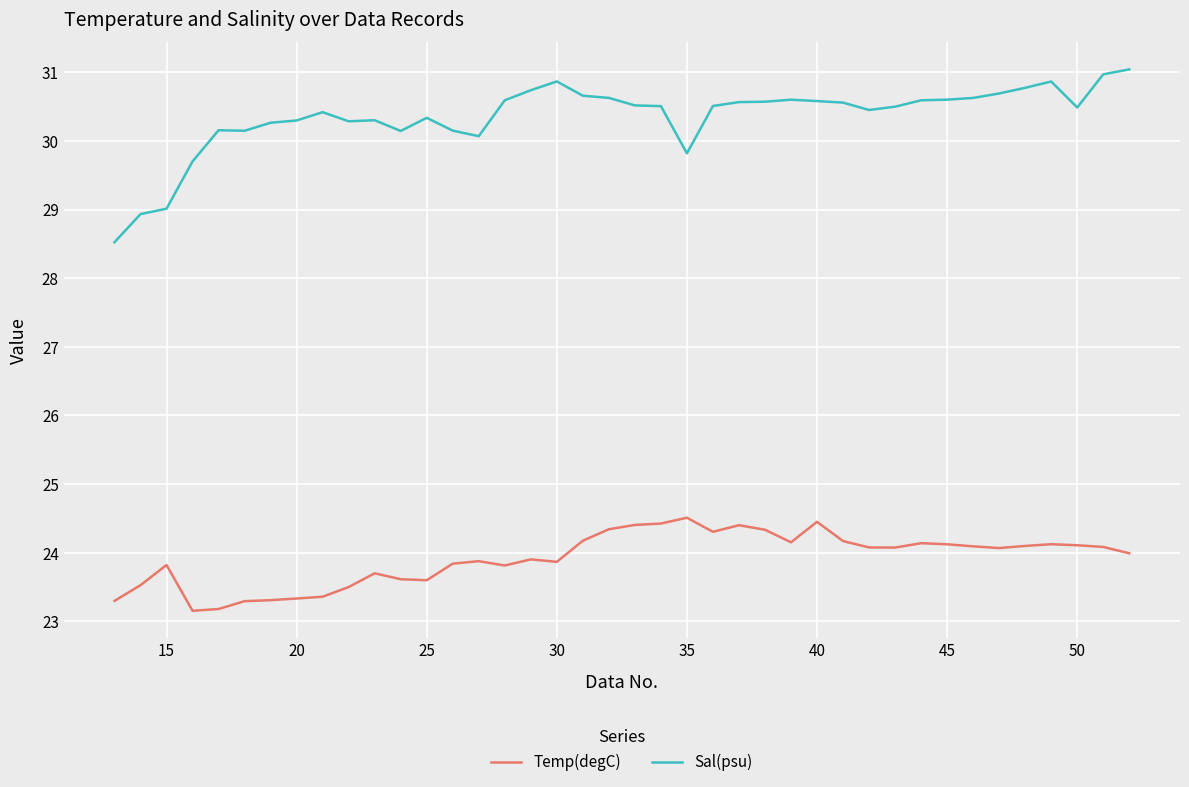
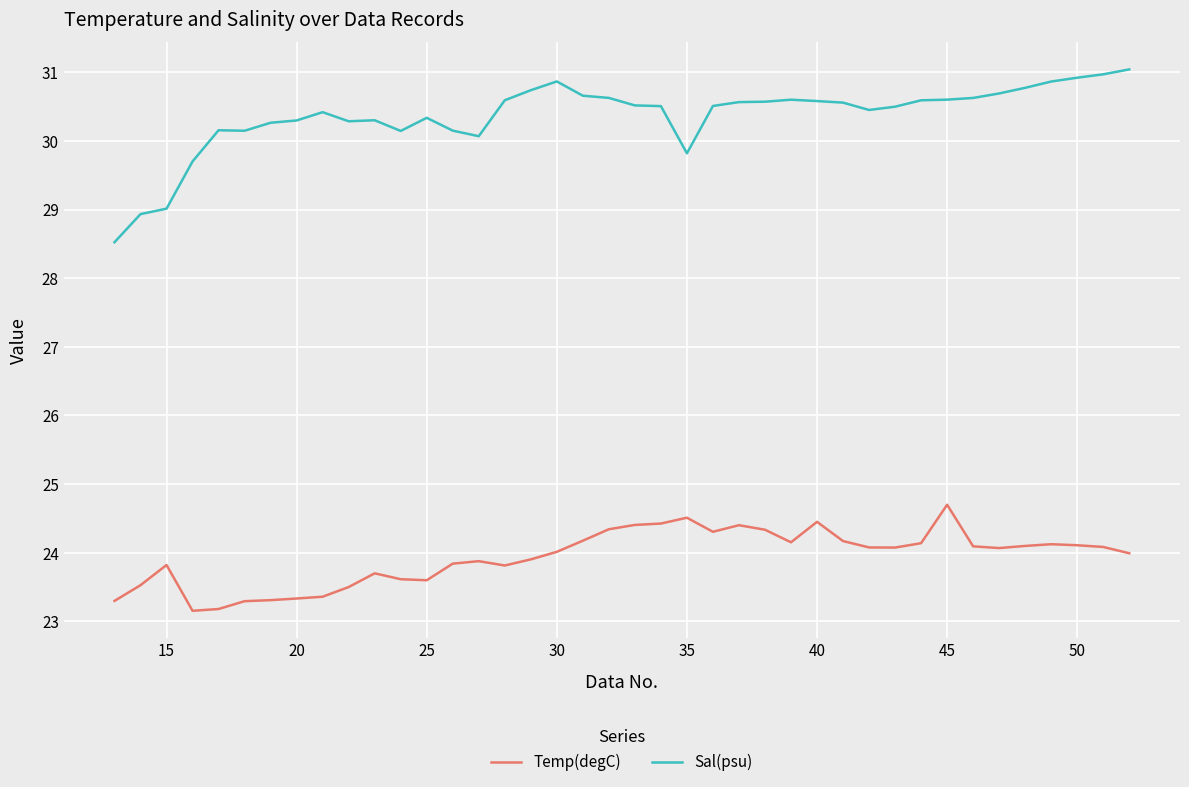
Temp(degC), 30: 23.9 -> 24.0
Temp(degC), 45: 24.1 -> 24.7
Sal(psu), 50: 30.5 -> 30.9
